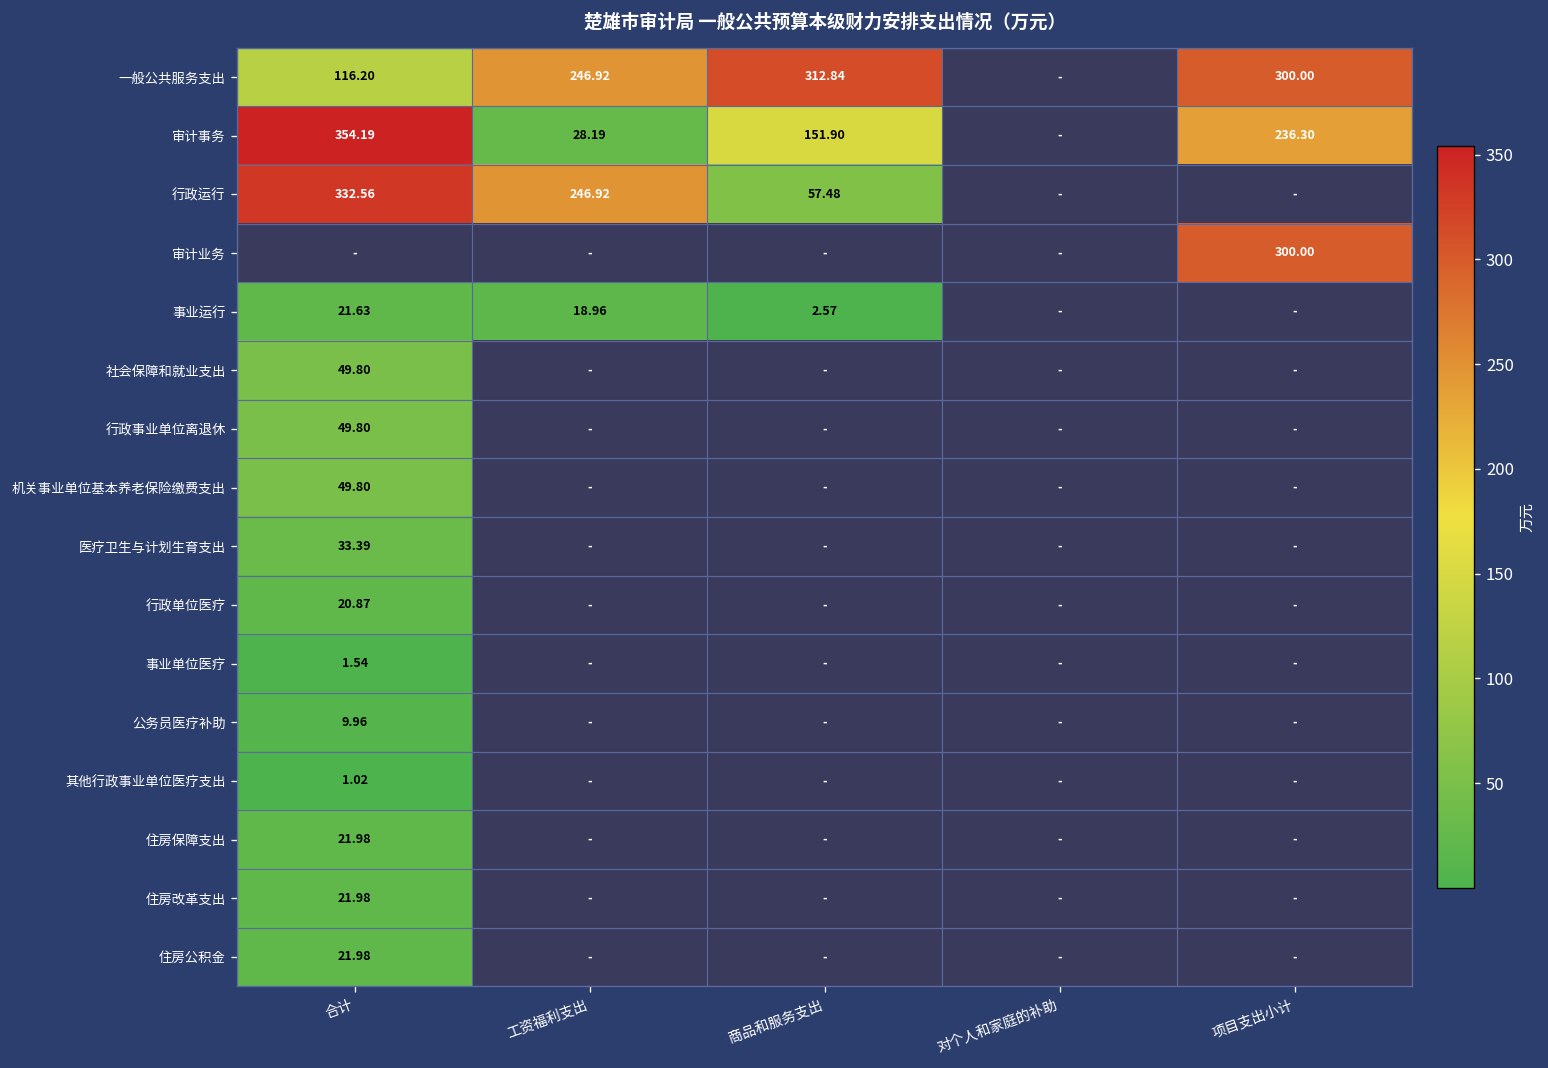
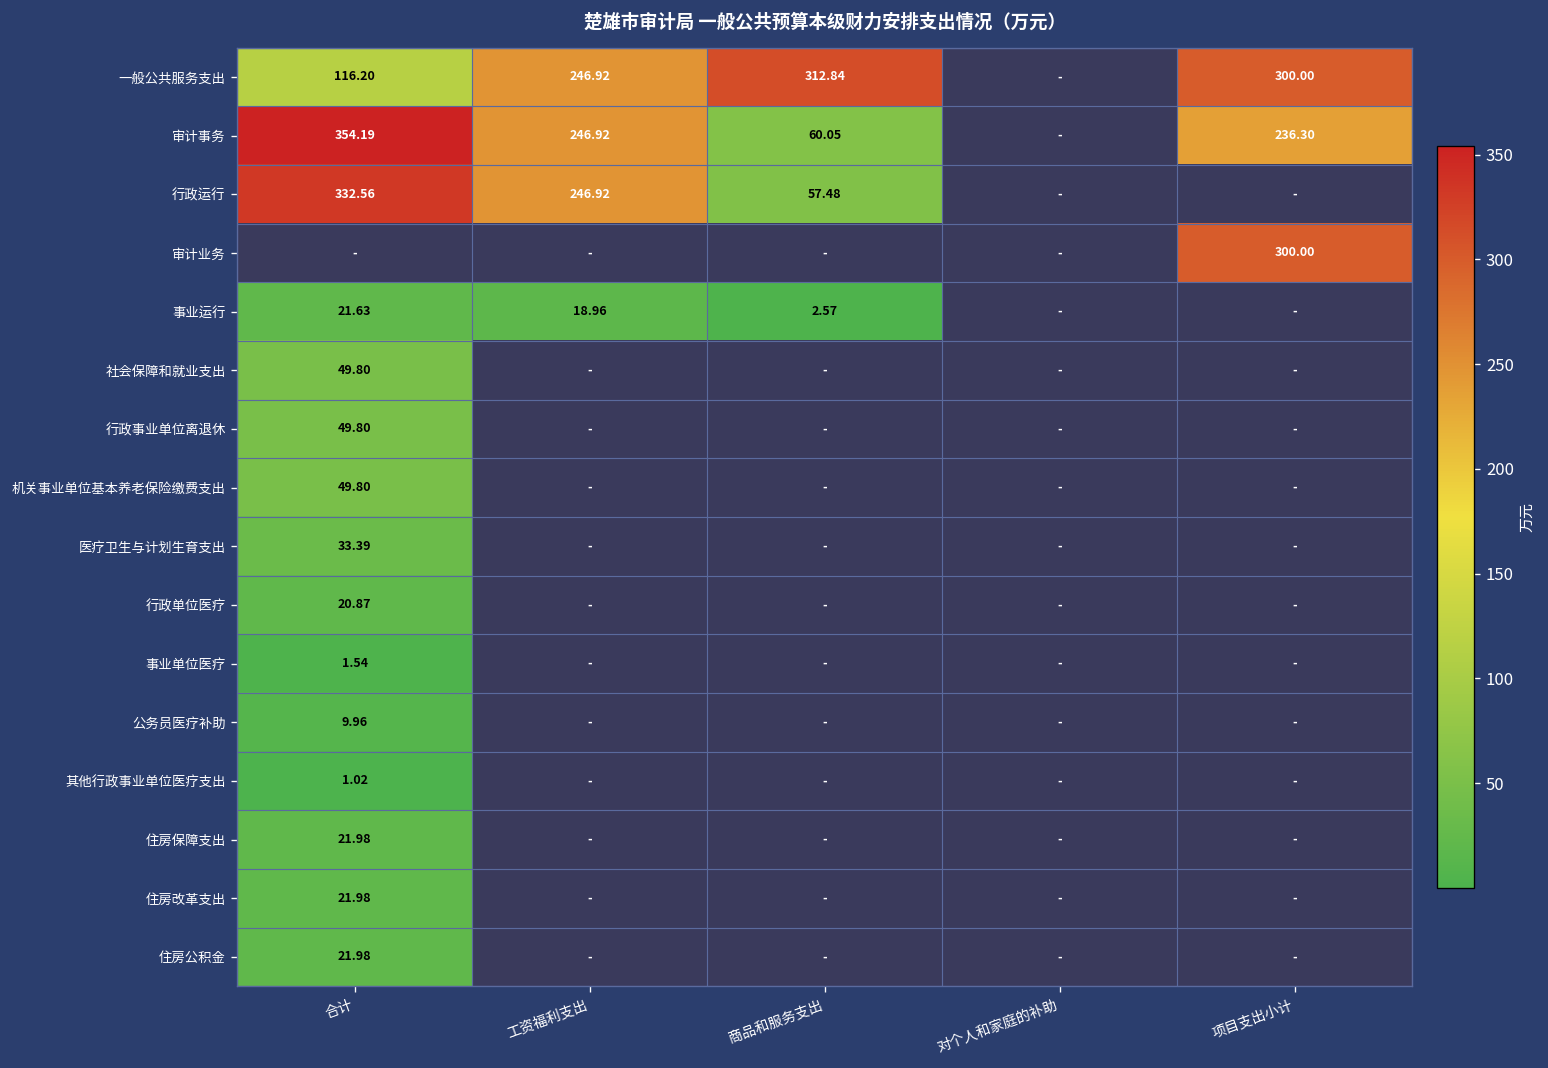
审计事务, 工资福利支出: 28.19 -> 246.92
审计事务, 商品和服务支出: 151.90 -> 60.05
